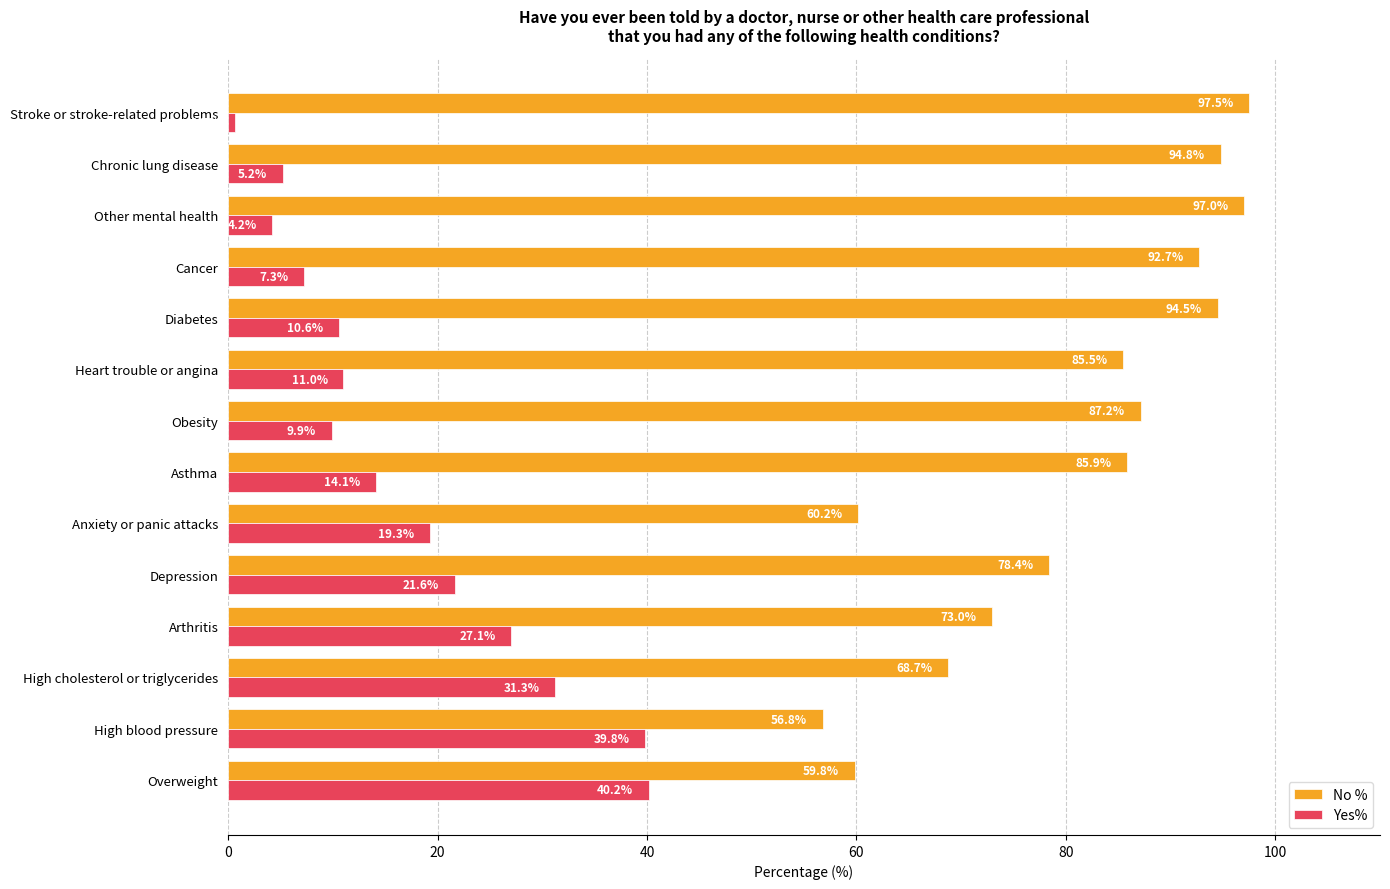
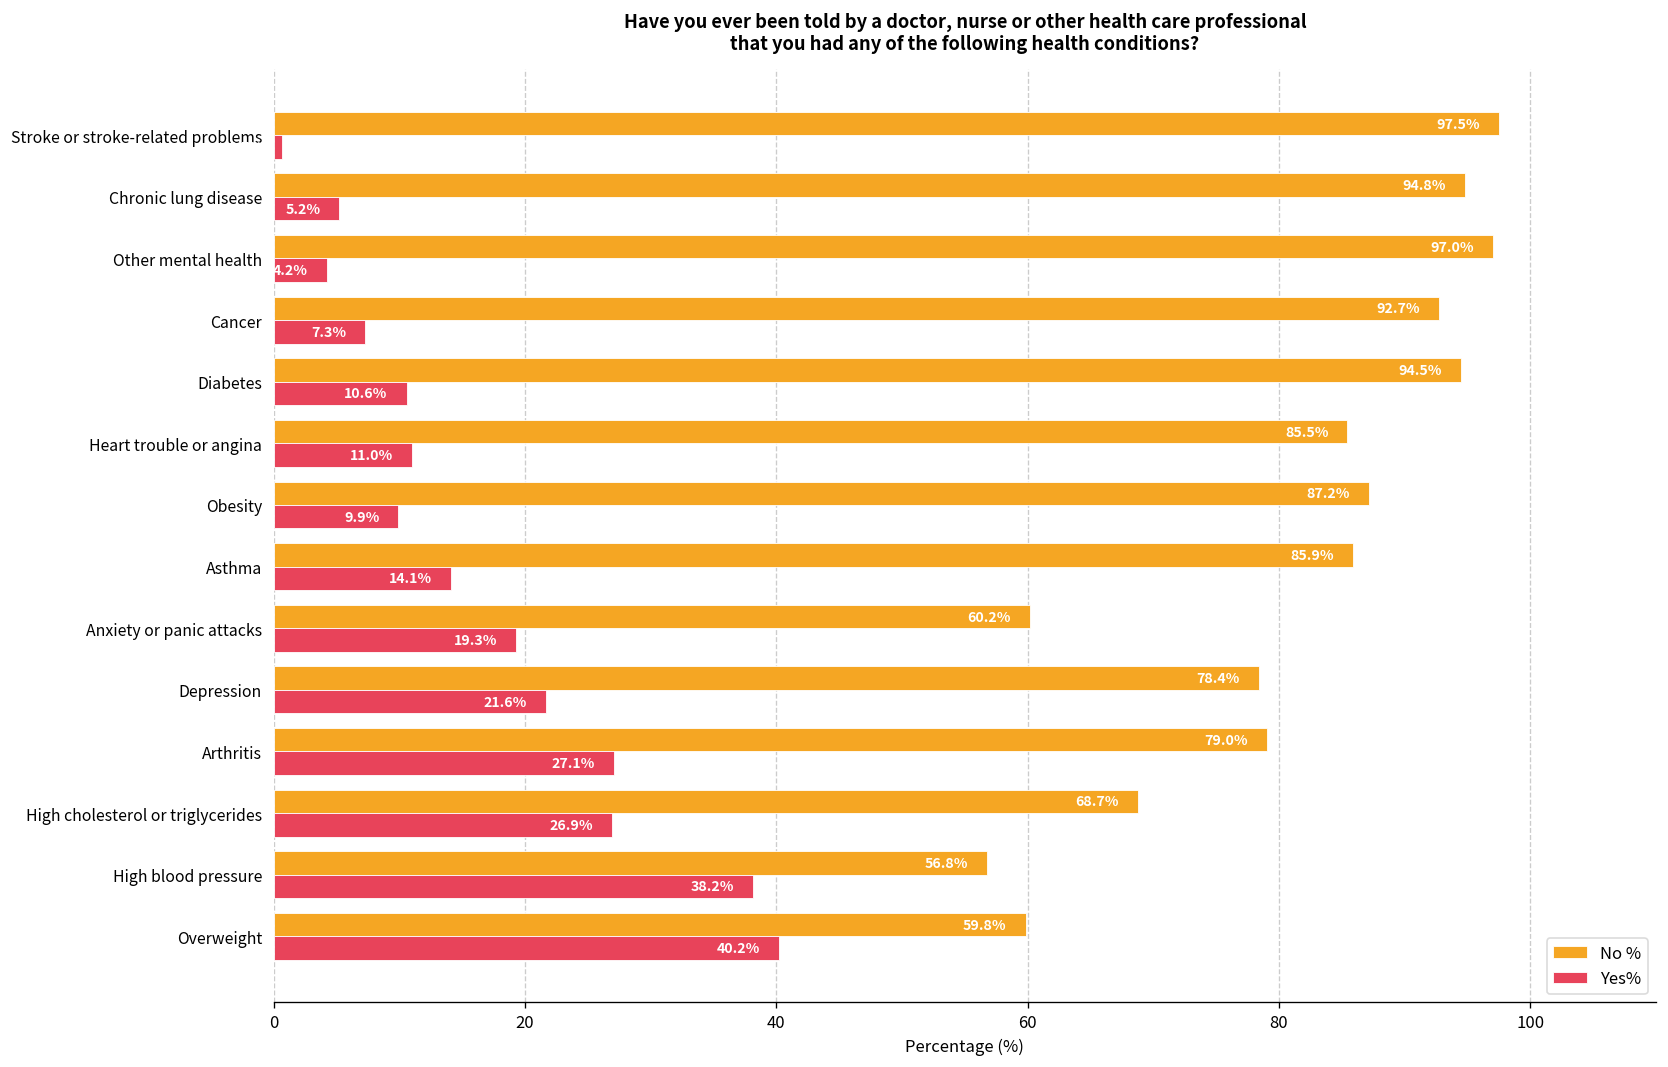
No %, Arthritis: 73.0% -> 79.0%
Yes%, High cholesterol or triglycerides: 31.3% -> 26.9%
Yes%, High blood pressure: 39.8% -> 38.2%
